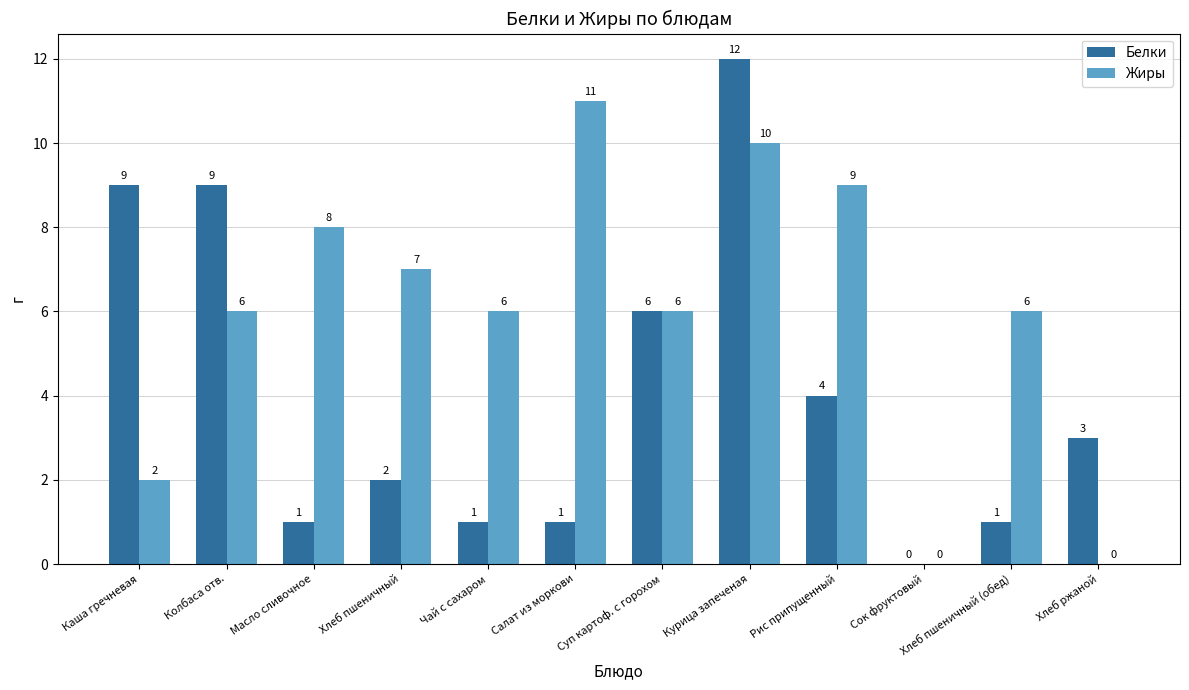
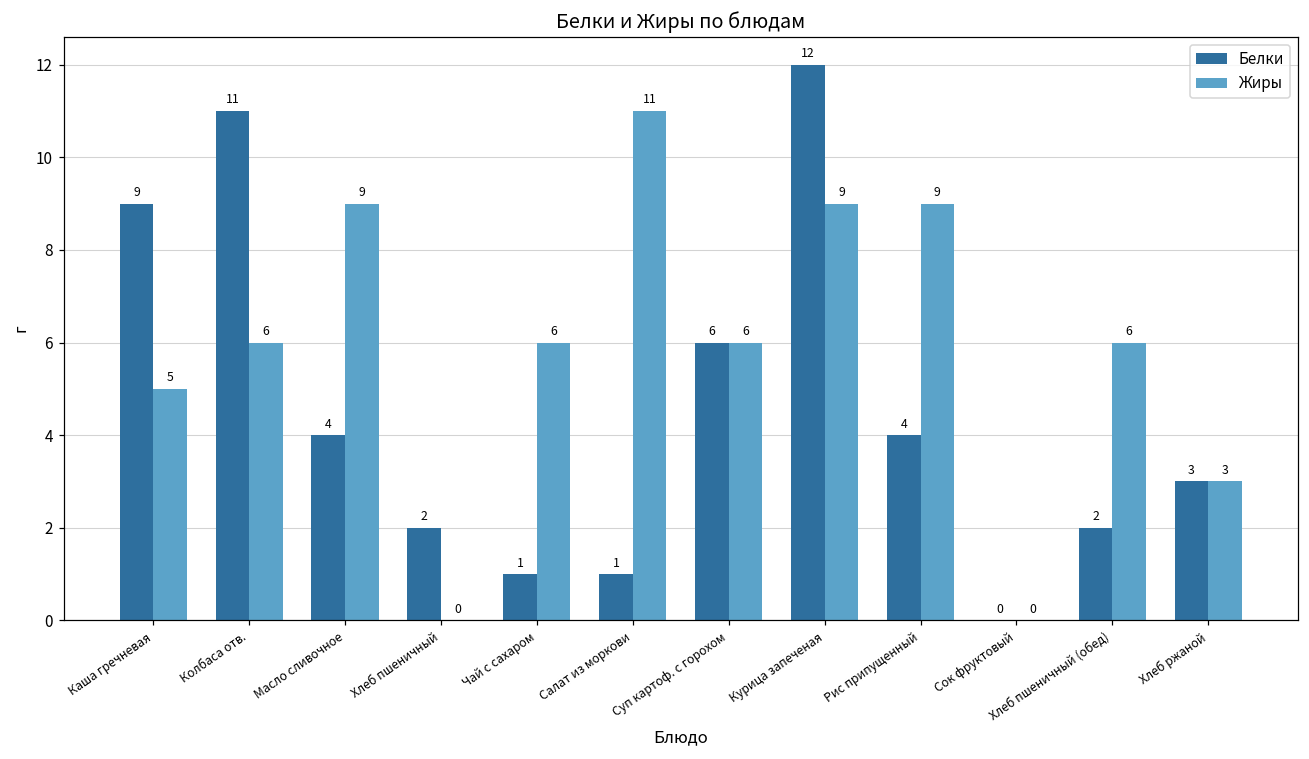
Жиры, Каша гречневая: 2 -> 5
Белки, Колбаса отв.: 9 -> 11
Белки, Масло сливочное: 1 -> 4
Жиры, Масло сливочное: 8 -> 9
Жиры, Хлеб пшеничный: 7 -> 0
Жиры, Курица запеченая: 10 -> 9
Белки, Хлеб пшеничный (обед): 1 -> 2
Жиры, Хлеб ржаной: 0 -> 3
